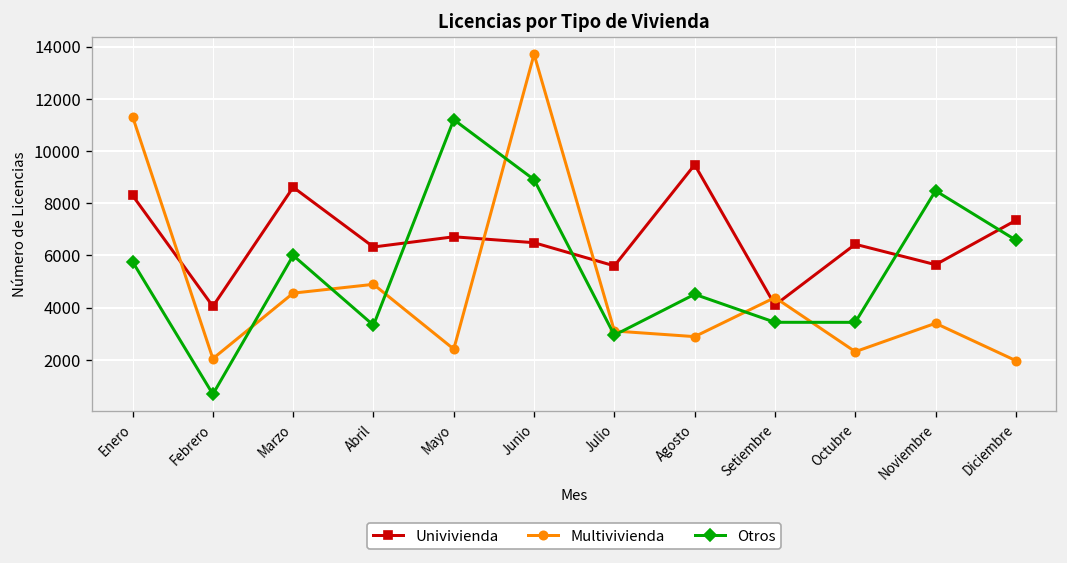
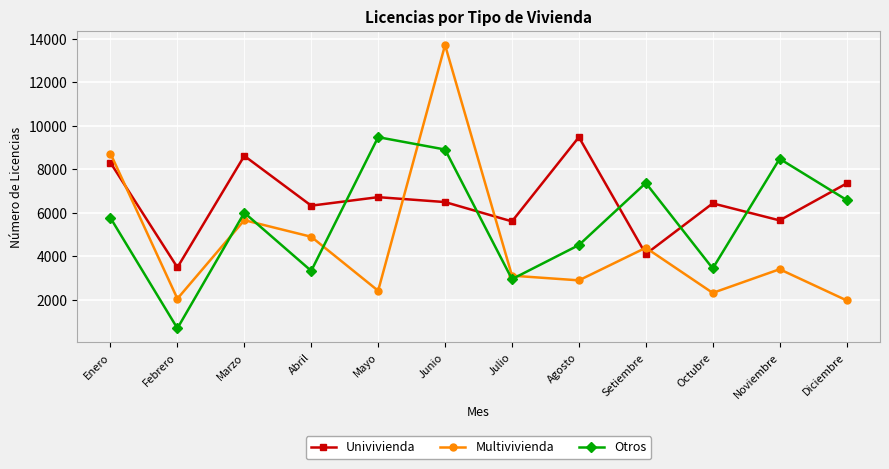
Multivivienda, Enero: 11300 -> 8700
Univivienda, Febrero: 4000 -> 3500
Multivivienda, Marzo: 4600 -> 5700
Otros, Mayo: 11200 -> 9500
Otros, Setiembre: 3400 -> 7400
